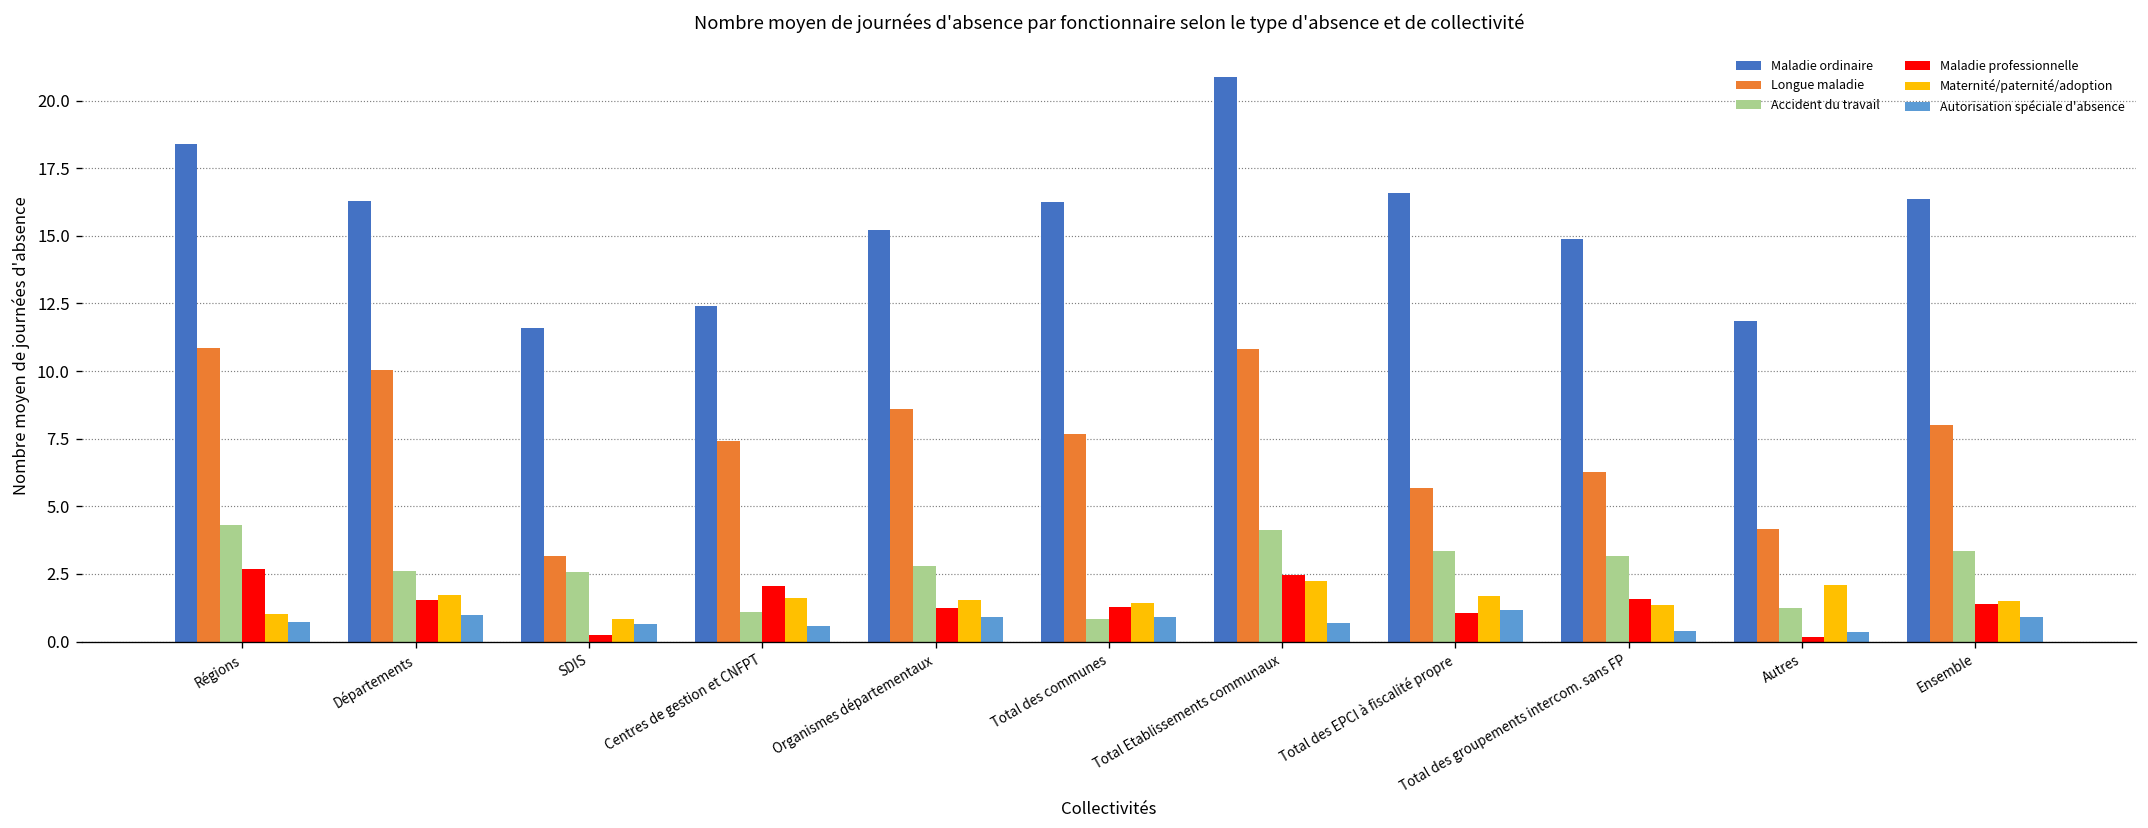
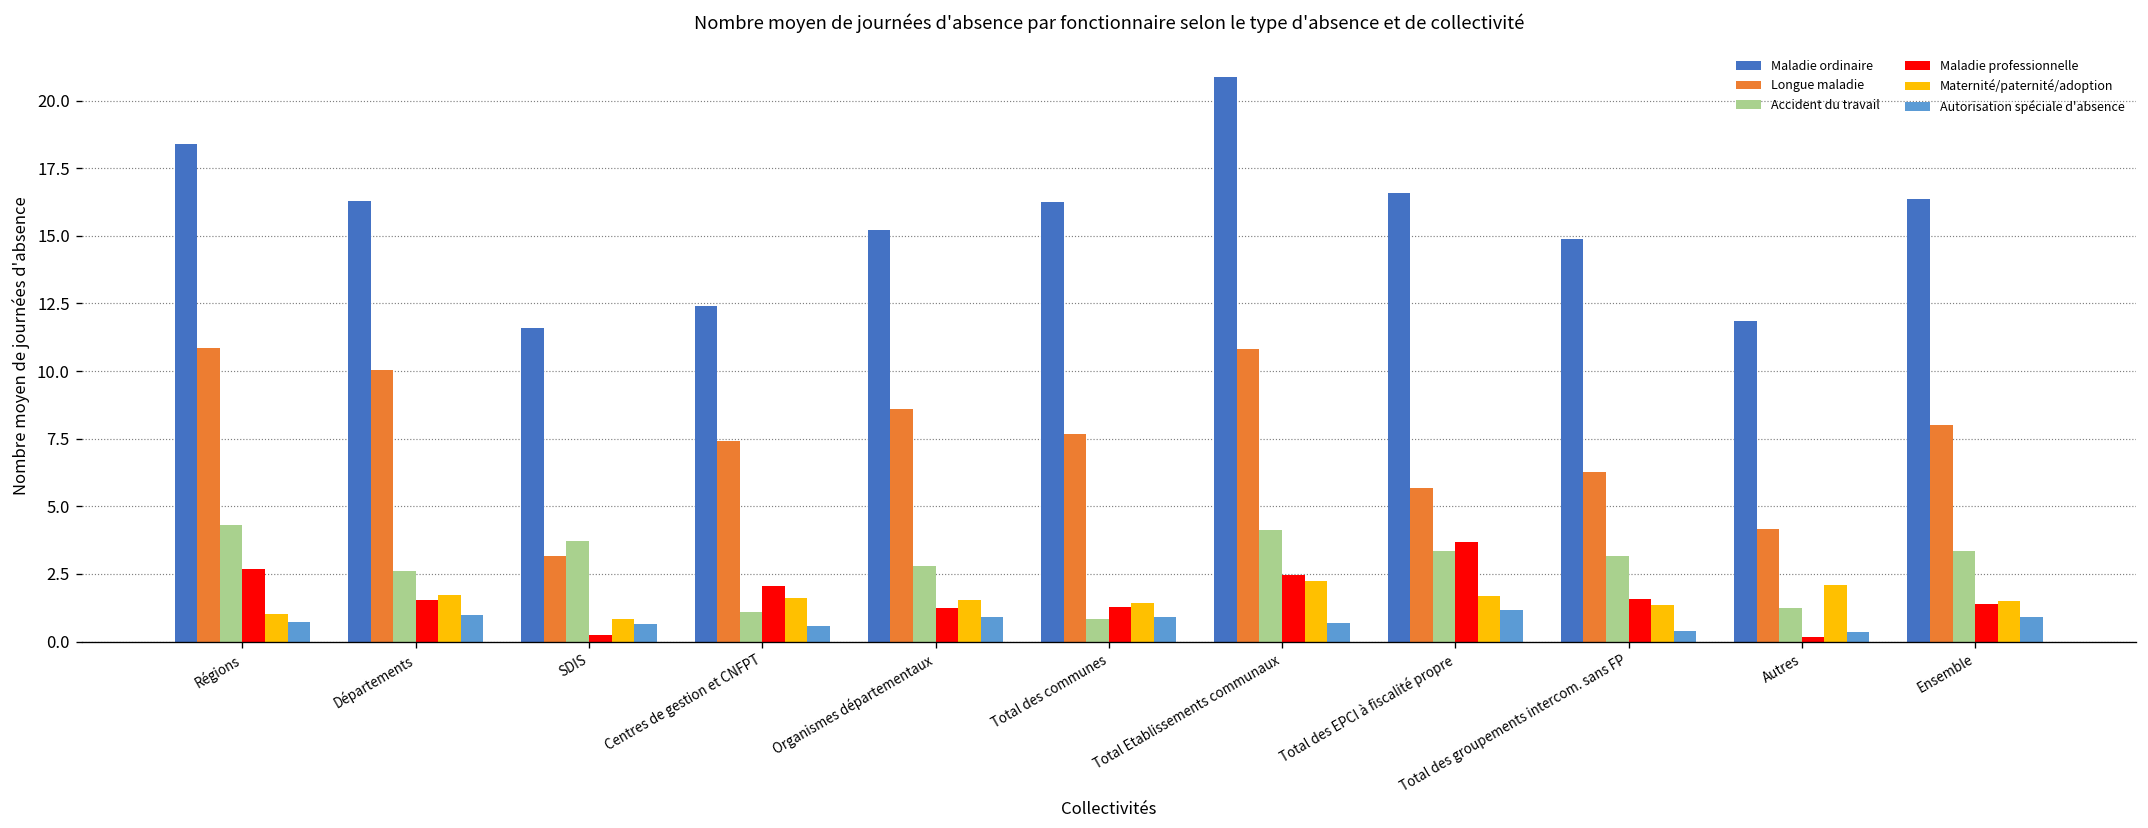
Accident du travail, SDIS: 2.6 -> 3.7
Maladie professionnelle, Total des EPCI à fiscalité propre: 1.1 -> 3.7
